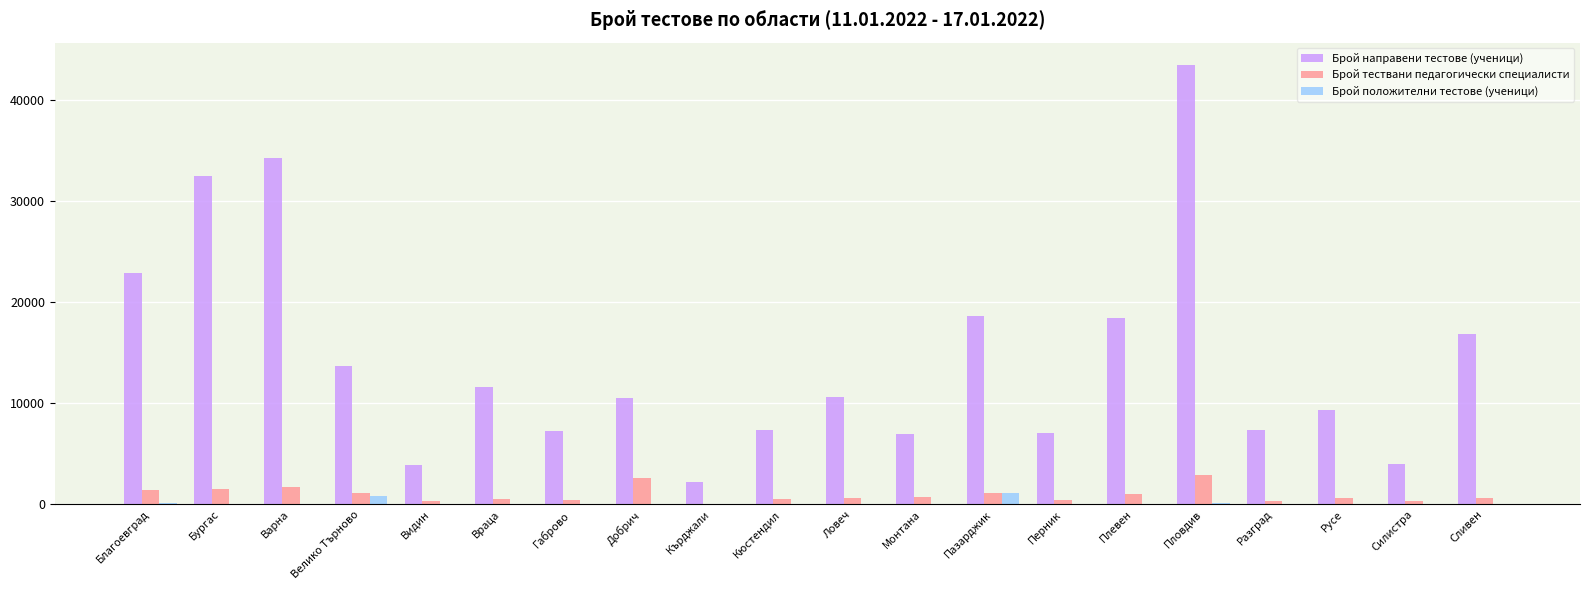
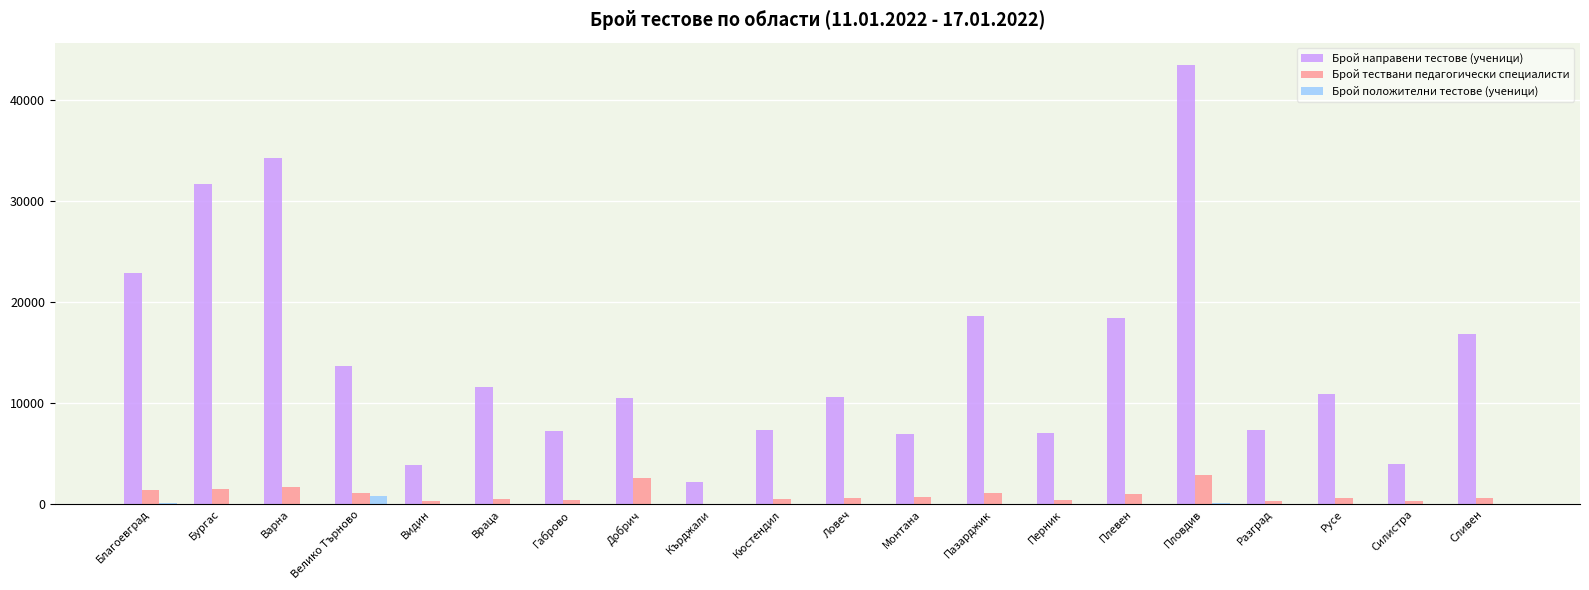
Брой направени тестове (ученици), Бургас: 32500 -> 31700
Брой положителни тестове (ученици), Пазарджик: 1100 -> 100
Брой направени тестове (ученици), Русе: 9300 -> 10900
